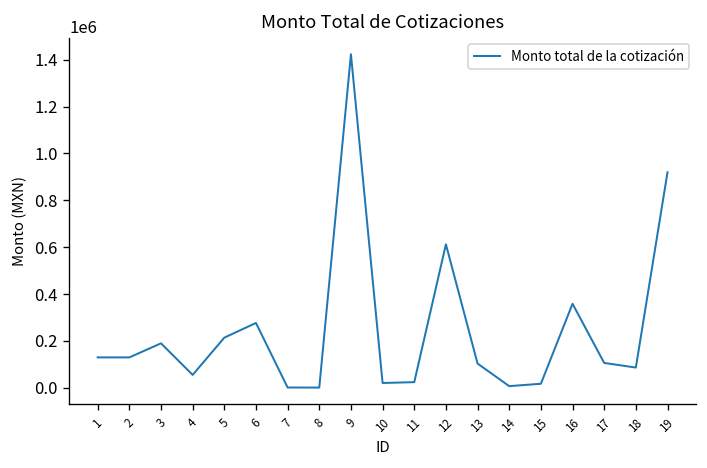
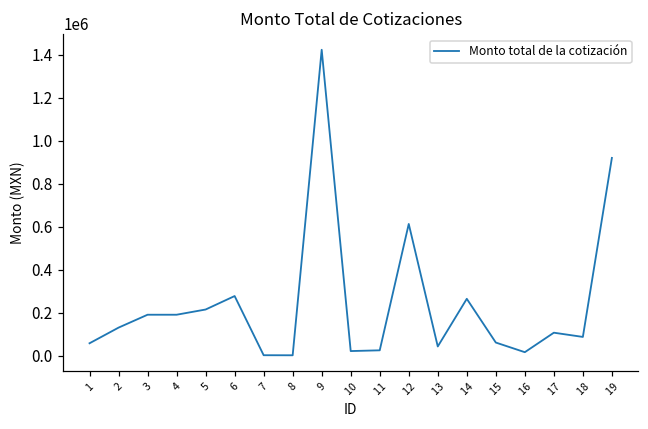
1: 130000 -> 60000
4: 60000 -> 190000
13: 100000 -> 40000
14: 10000 -> 260000
15: 20000 -> 60000
16: 360000 -> 20000
